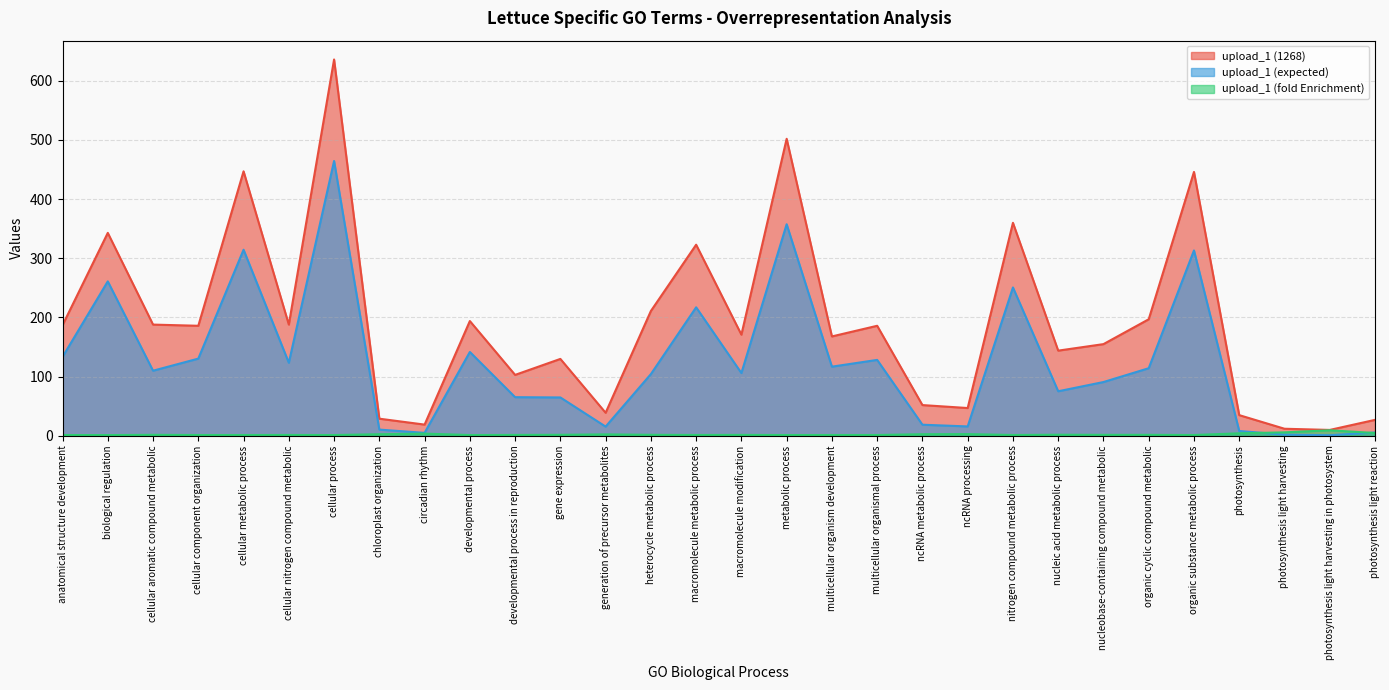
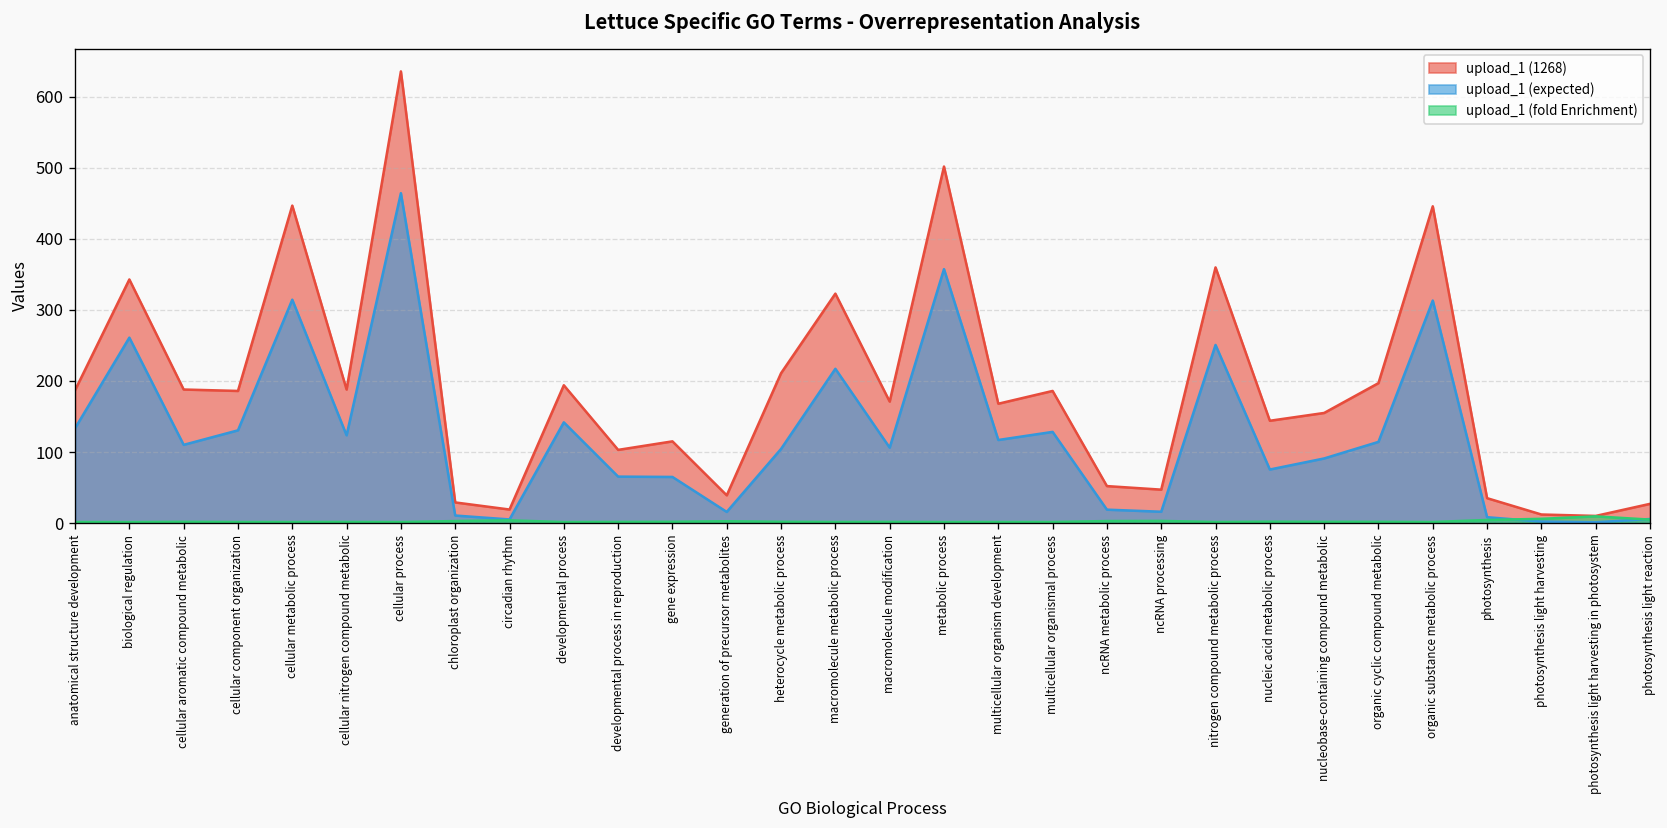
upload_1 (1268), gene expression: 130 -> 120
